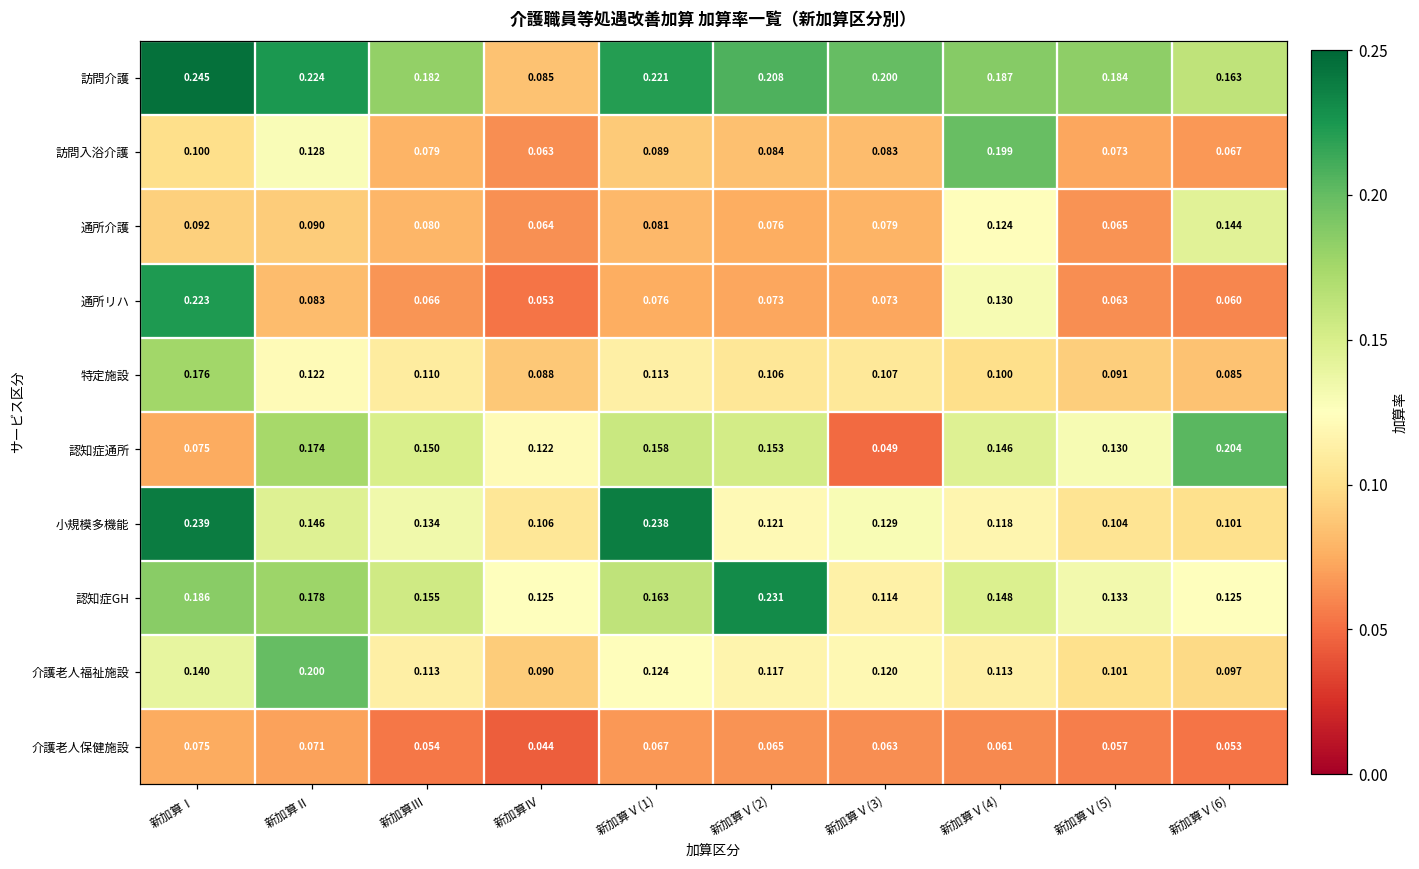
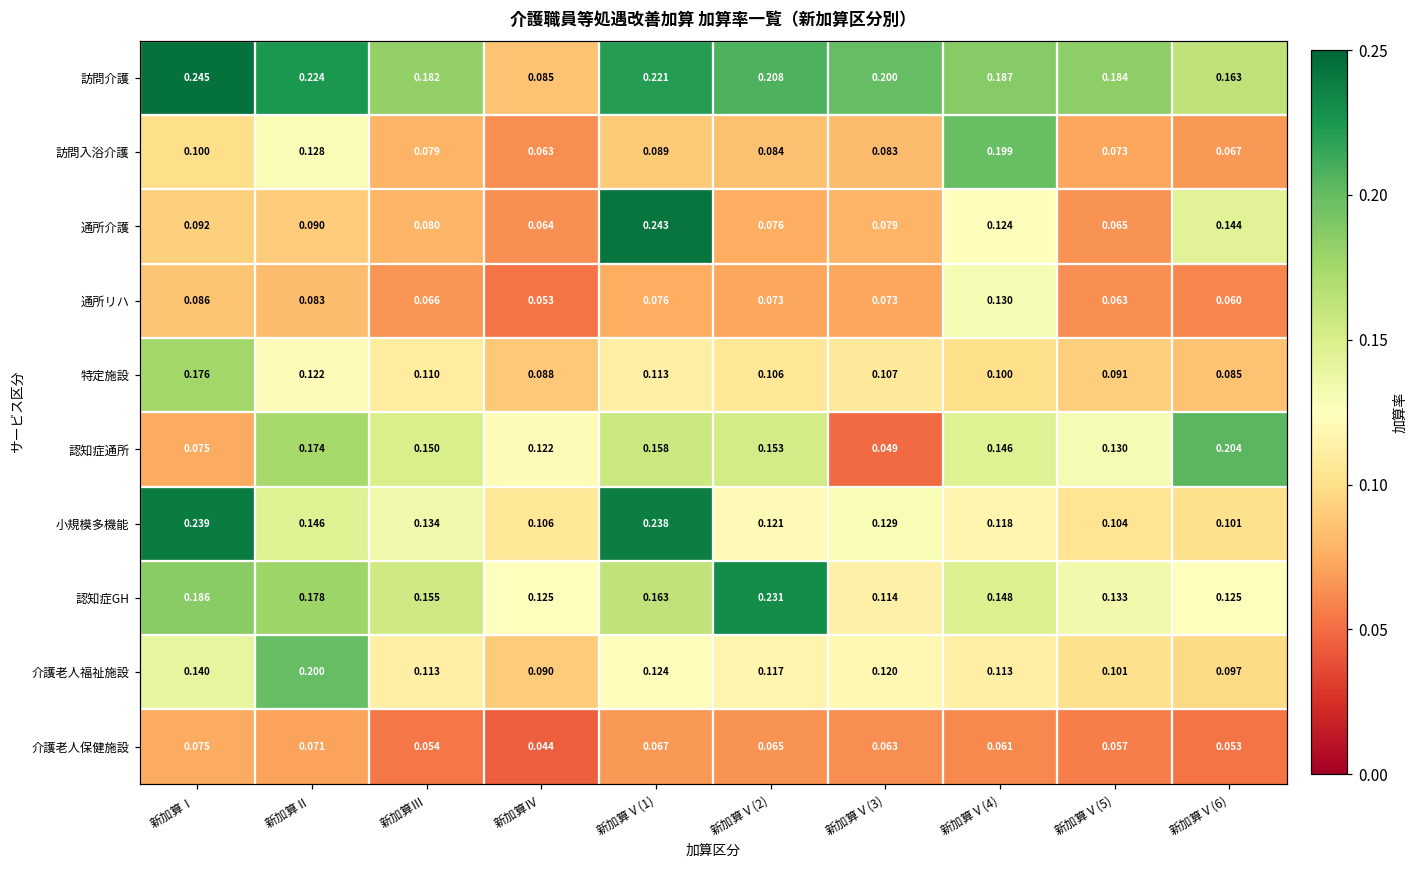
通所介護, 新加算Ⅴ(1): 0.081 -> 0.243
通所リハ, 新加算Ⅰ: 0.223 -> 0.086
